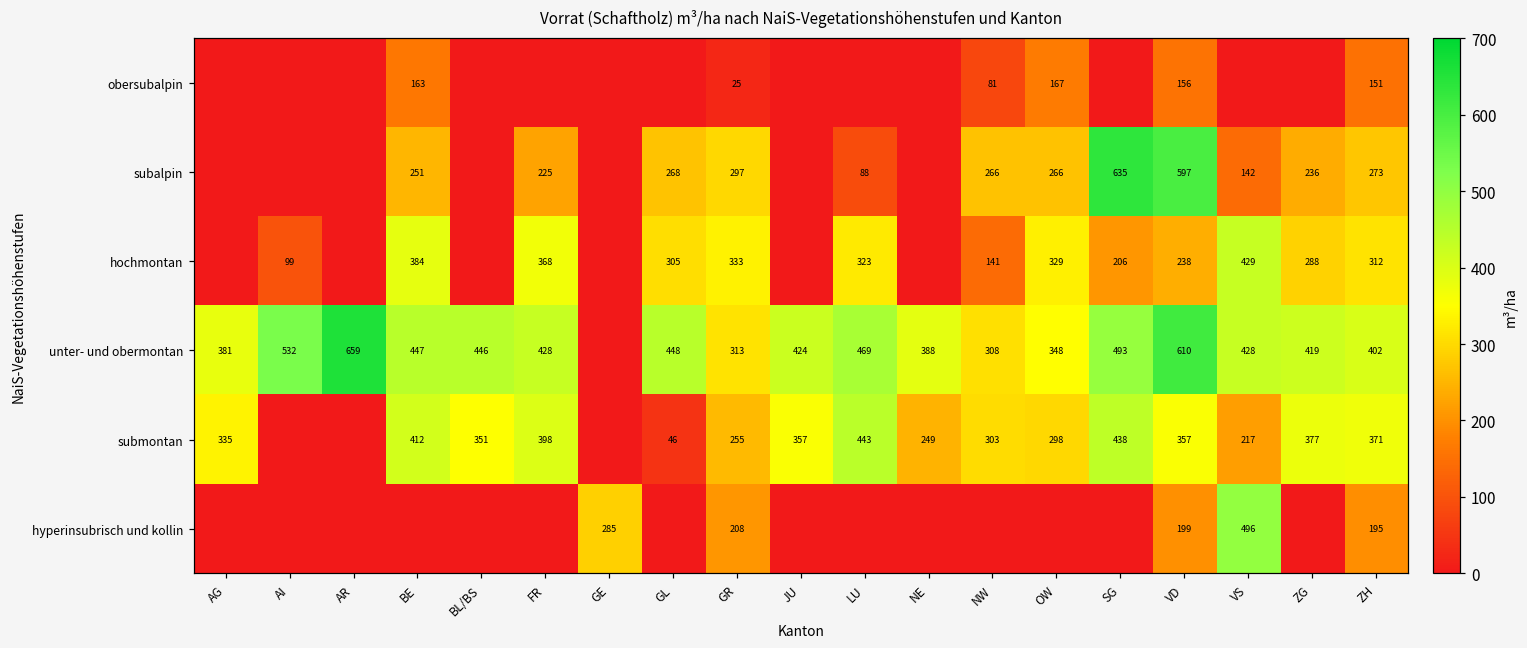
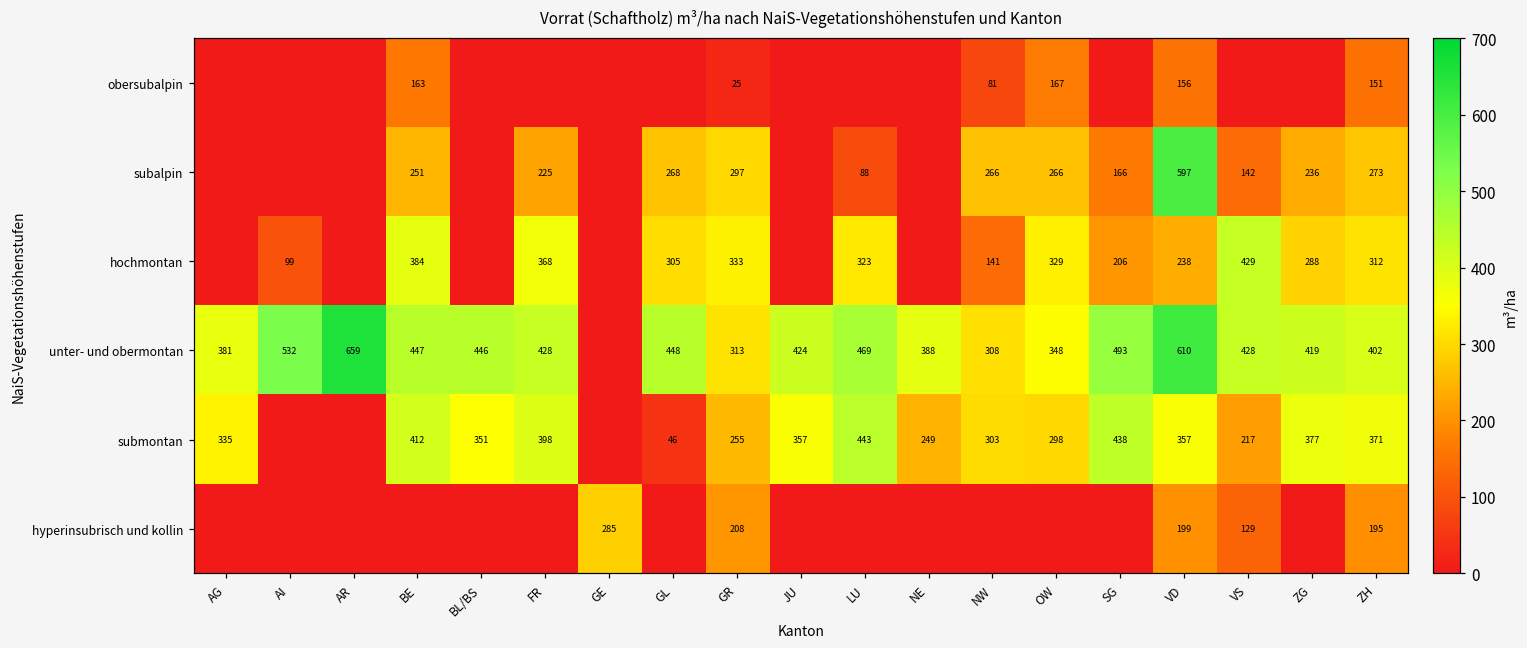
subalpin, SG: 635 -> 166
hyperinsubrisch und kollin, VS: 496 -> 129
